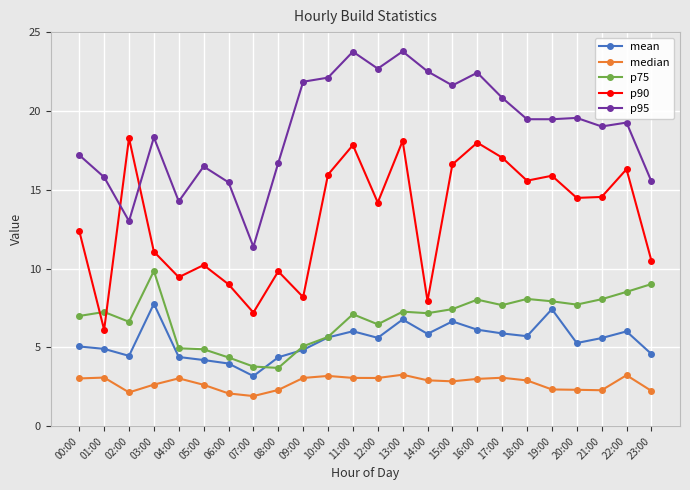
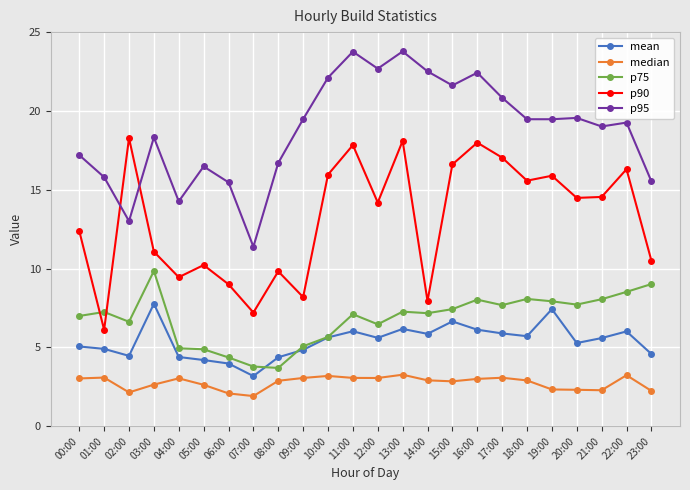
median, 08:00: 2.3 -> 2.9
p95, 09:00: 21.9 -> 19.5
mean, 13:00: 6.8 -> 6.2
